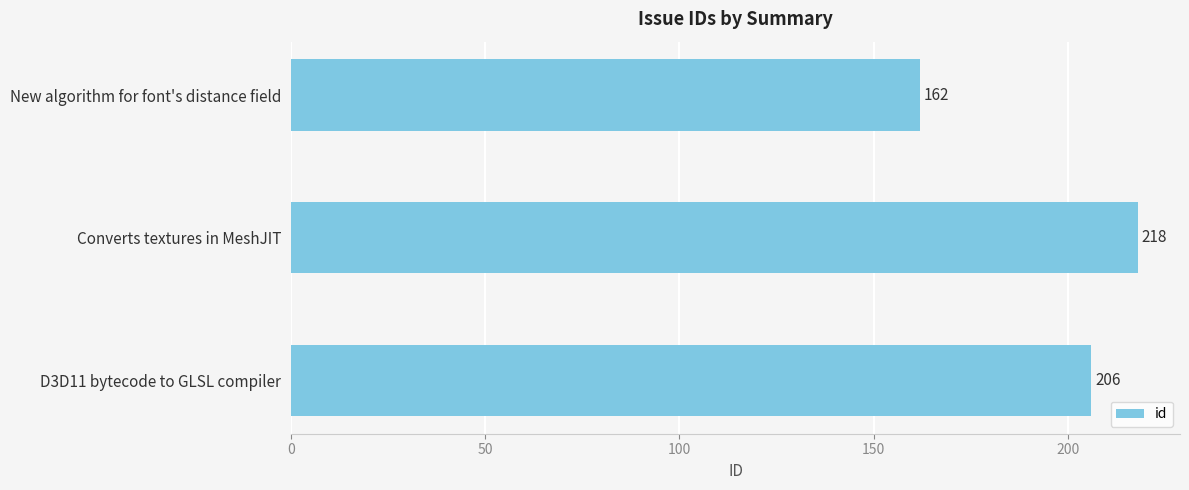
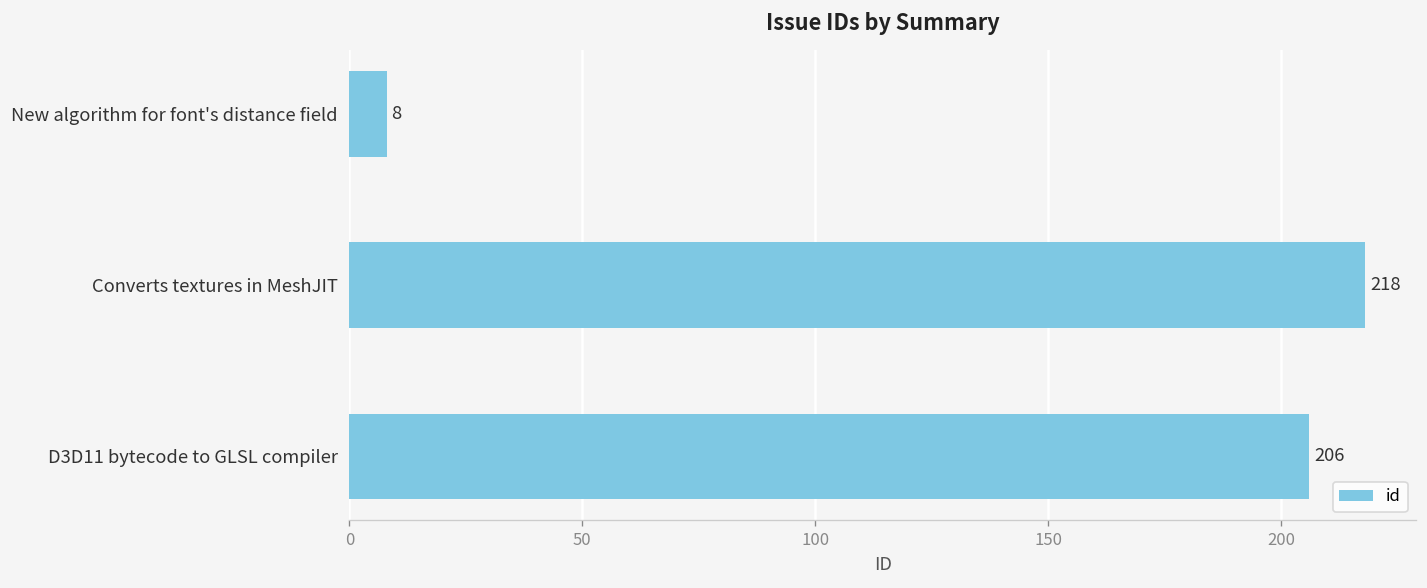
New algorithm for font's distance field: 162 -> 8
